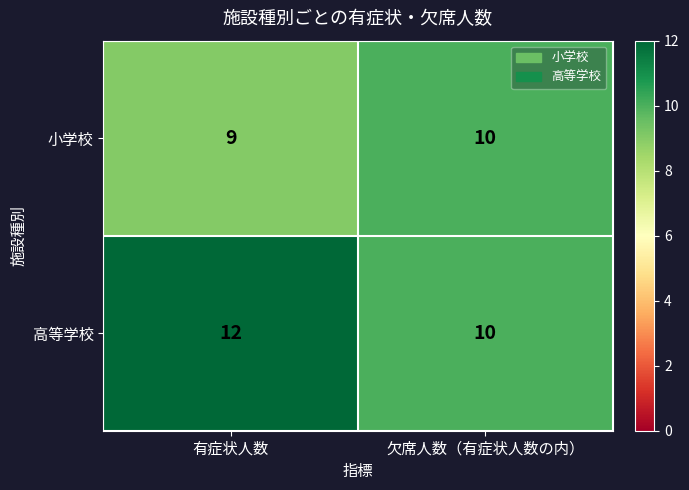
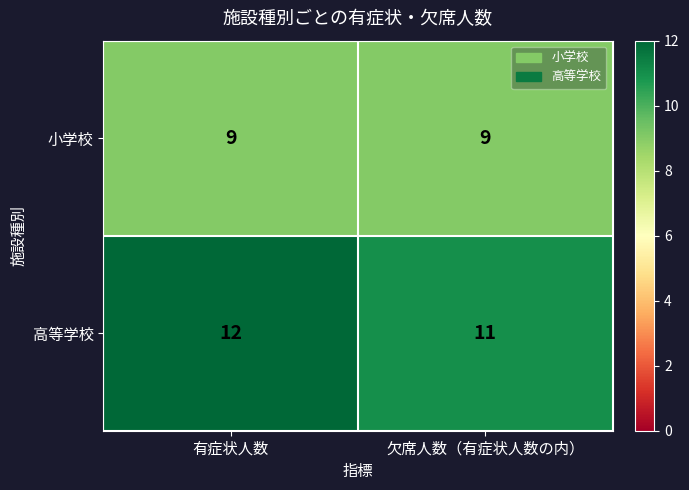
小学校, 欠席人数（有症状人数の内）: 10 -> 9
高等学校, 欠席人数（有症状人数の内）: 10 -> 11
